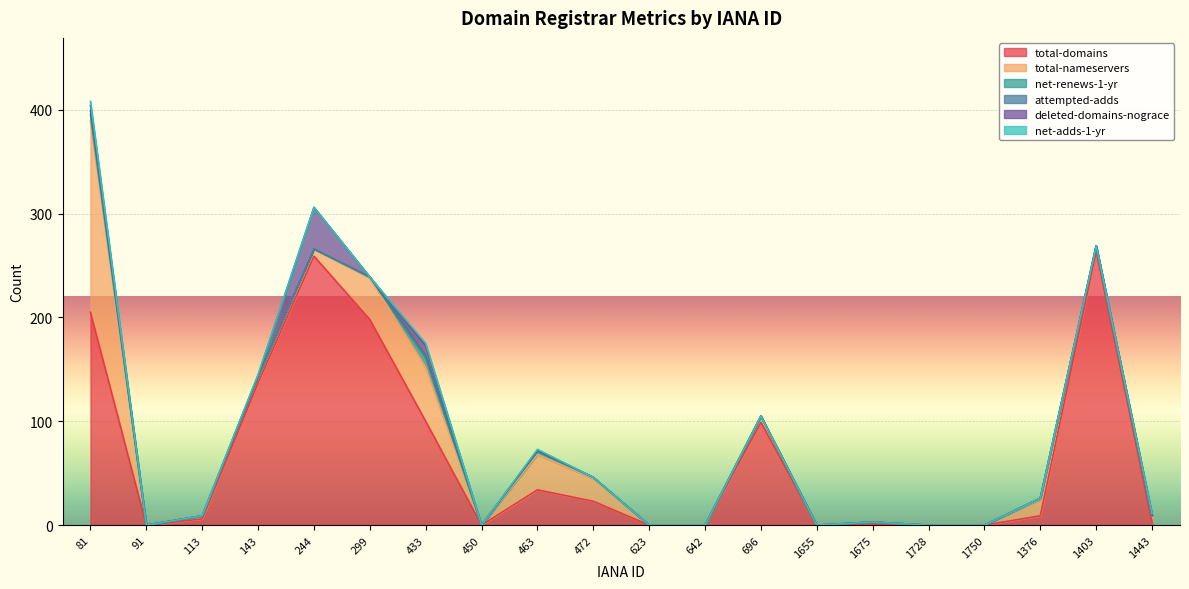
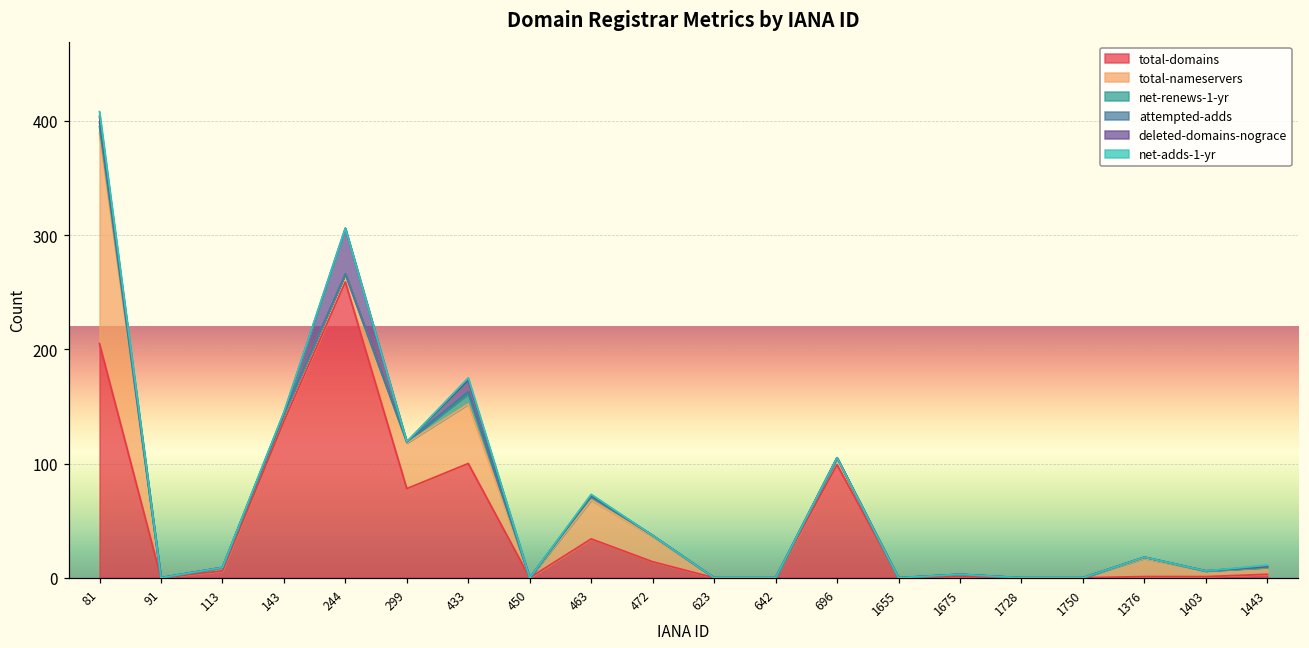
total-domains, 299: 198 -> 78
total-domains, 472: 23 -> 14
total-domains, 1376: 9 -> 1
total-domains, 1403: 264 -> 1
